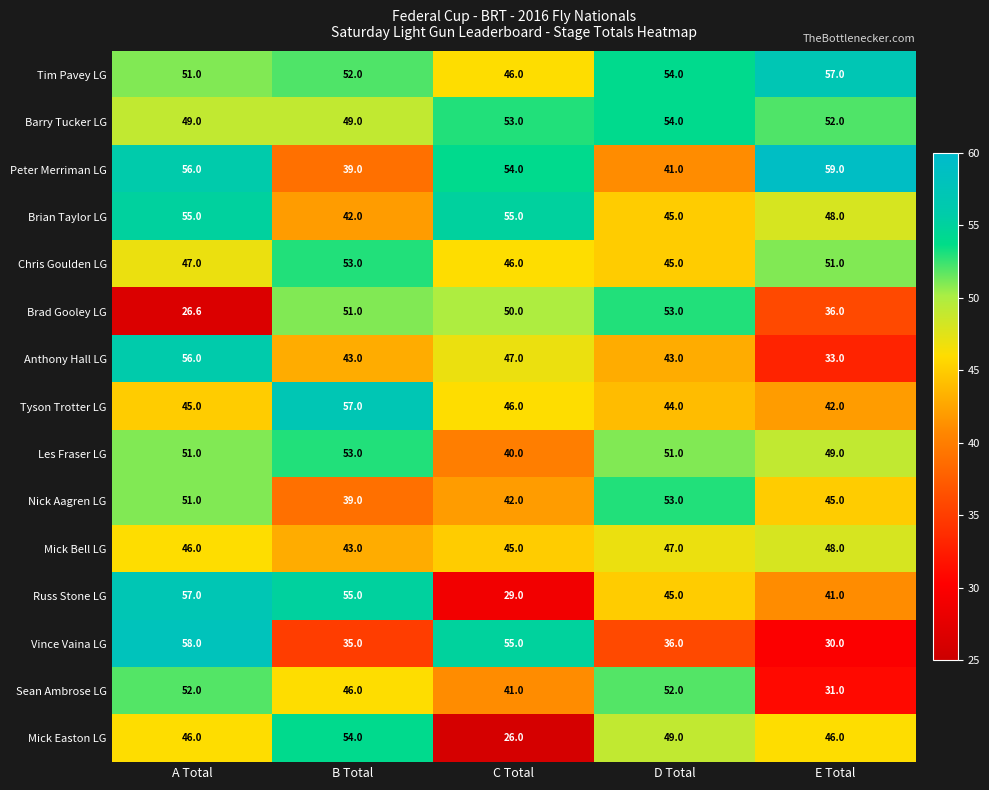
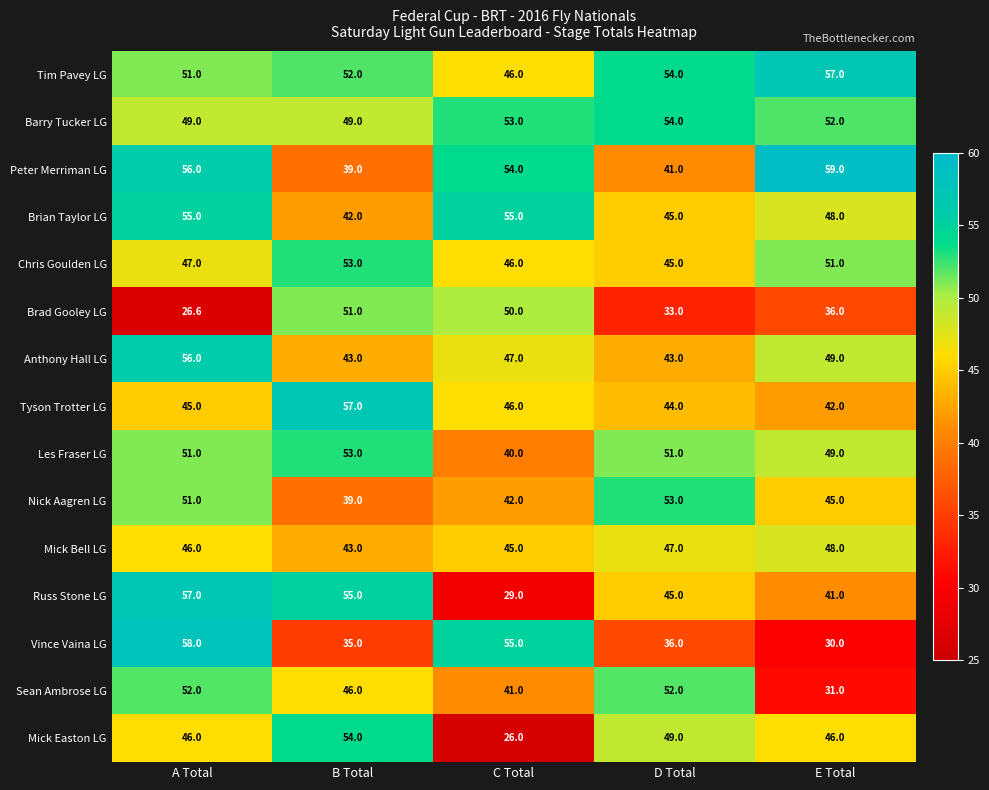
Brad Gooley LG, D Total: 53.0 -> 33.0
Anthony Hall LG, E Total: 33.0 -> 49.0
